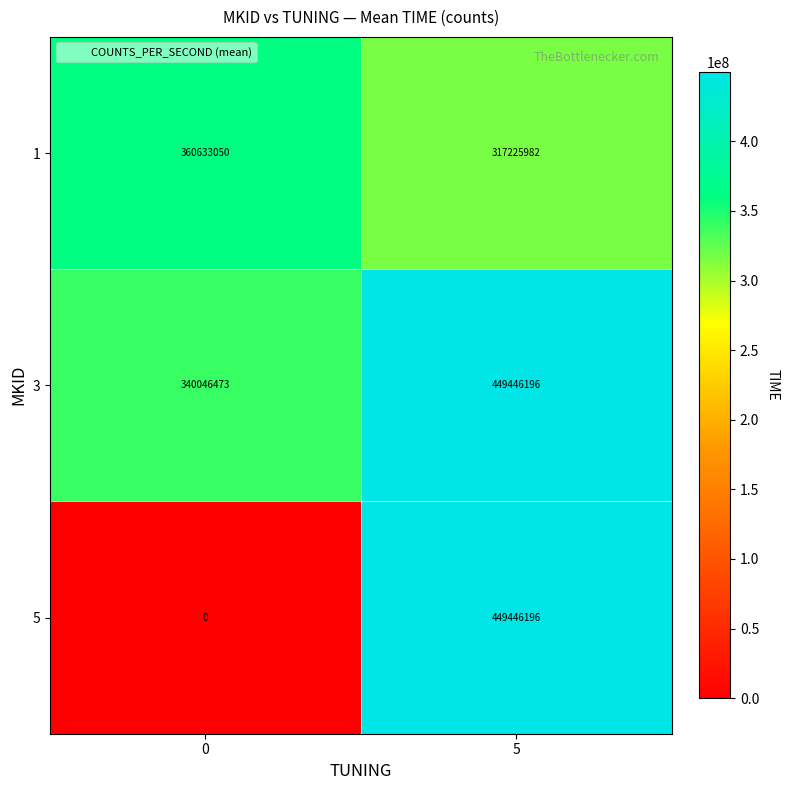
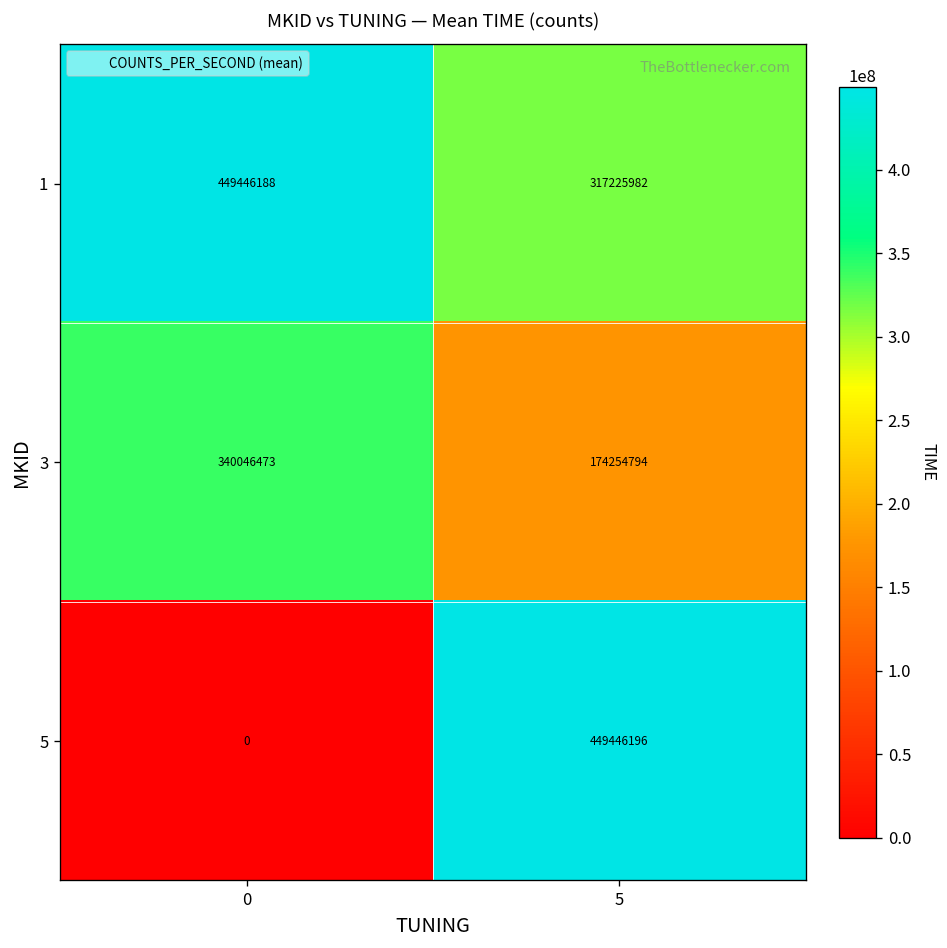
1, 0: 360633050 -> 449446188
3, 5: 449446196 -> 174254794
